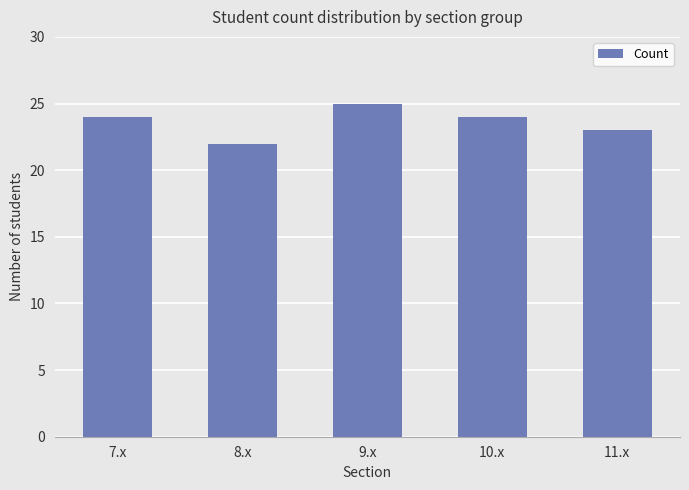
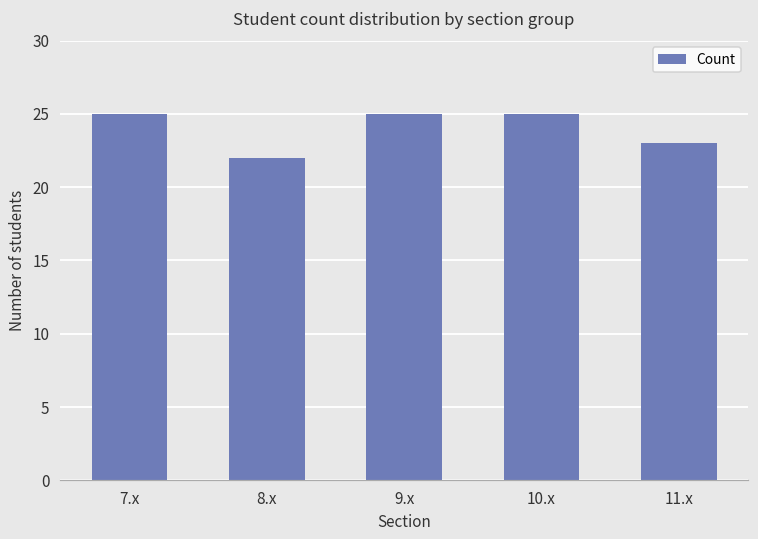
7.x: 24 -> 25
10.x: 24 -> 25
